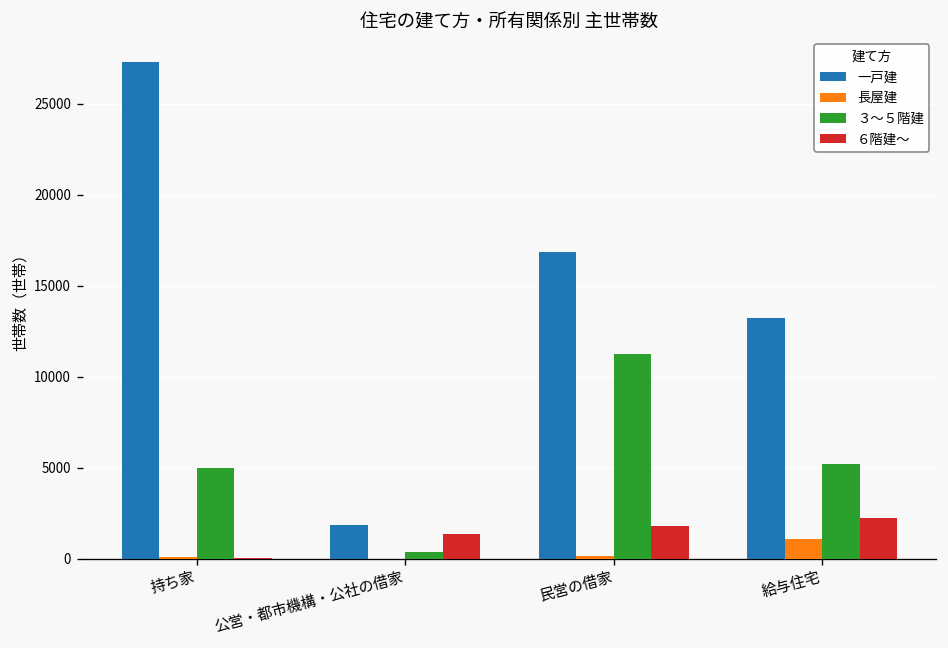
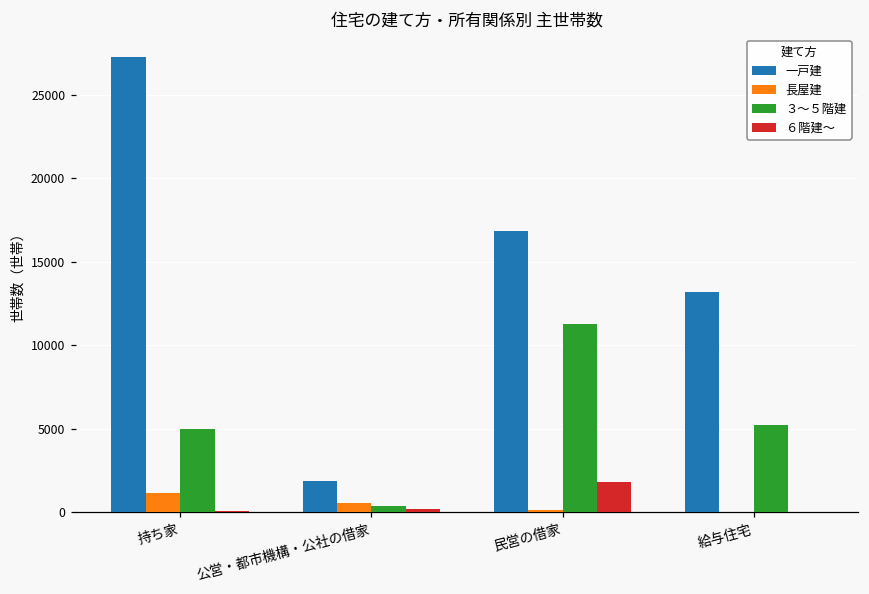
長屋建, 持ち家: 100 -> 1100
長屋建, 公営・都市機構・公社の借家: 0 -> 600
６階建～, 公営・都市機構・公社の借家: 1400 -> 200
長屋建, 給与住宅: 1100 -> 0
６階建～, 給与住宅: 2200 -> 0
